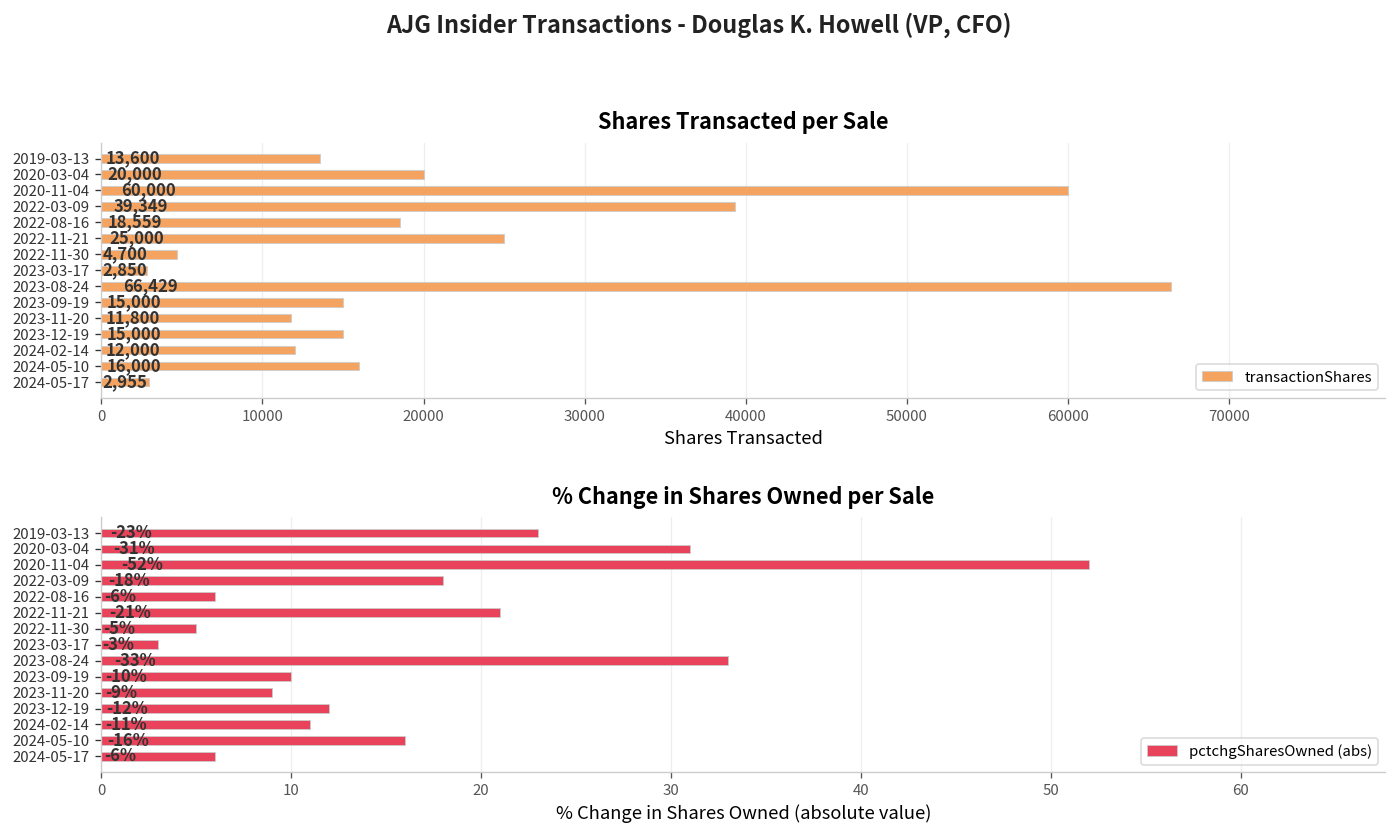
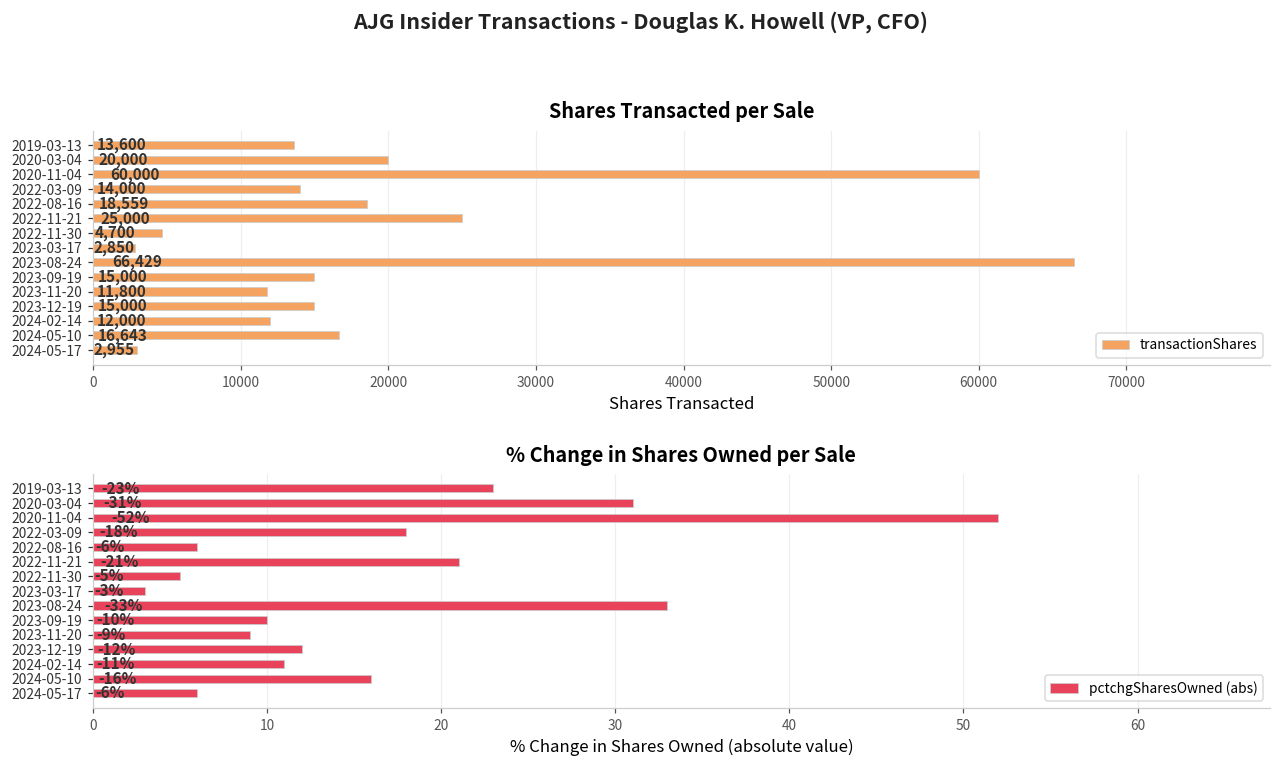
Shares Transacted per Sale, 2022-03-09: 39,349 -> 14,000
Shares Transacted per Sale, 2024-05-10: 16,000 -> 16,643
